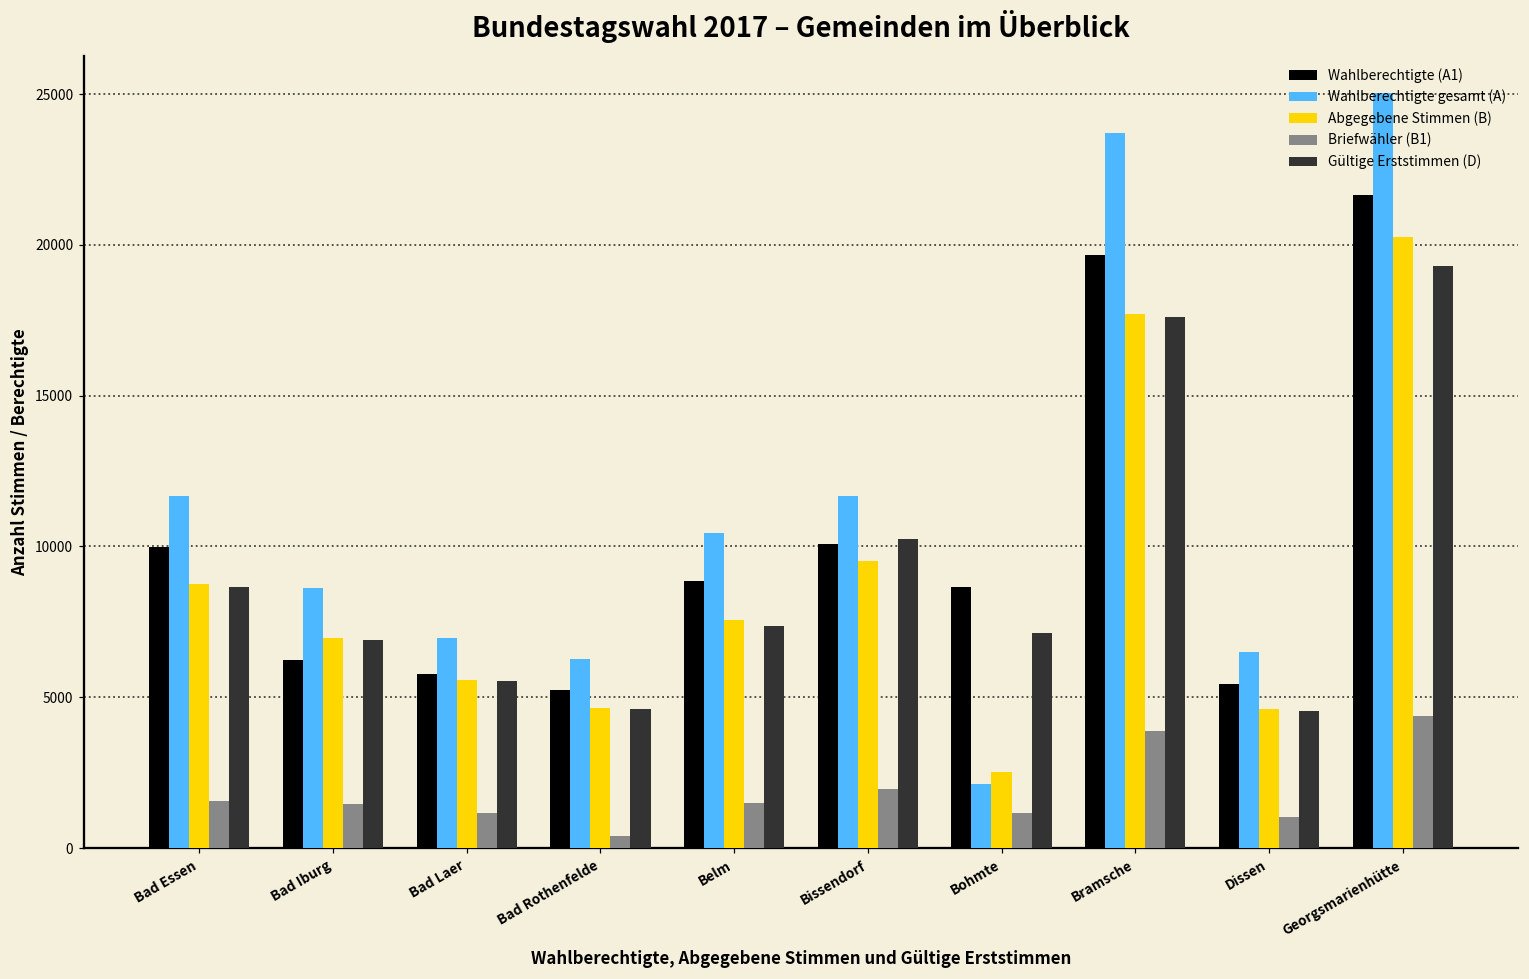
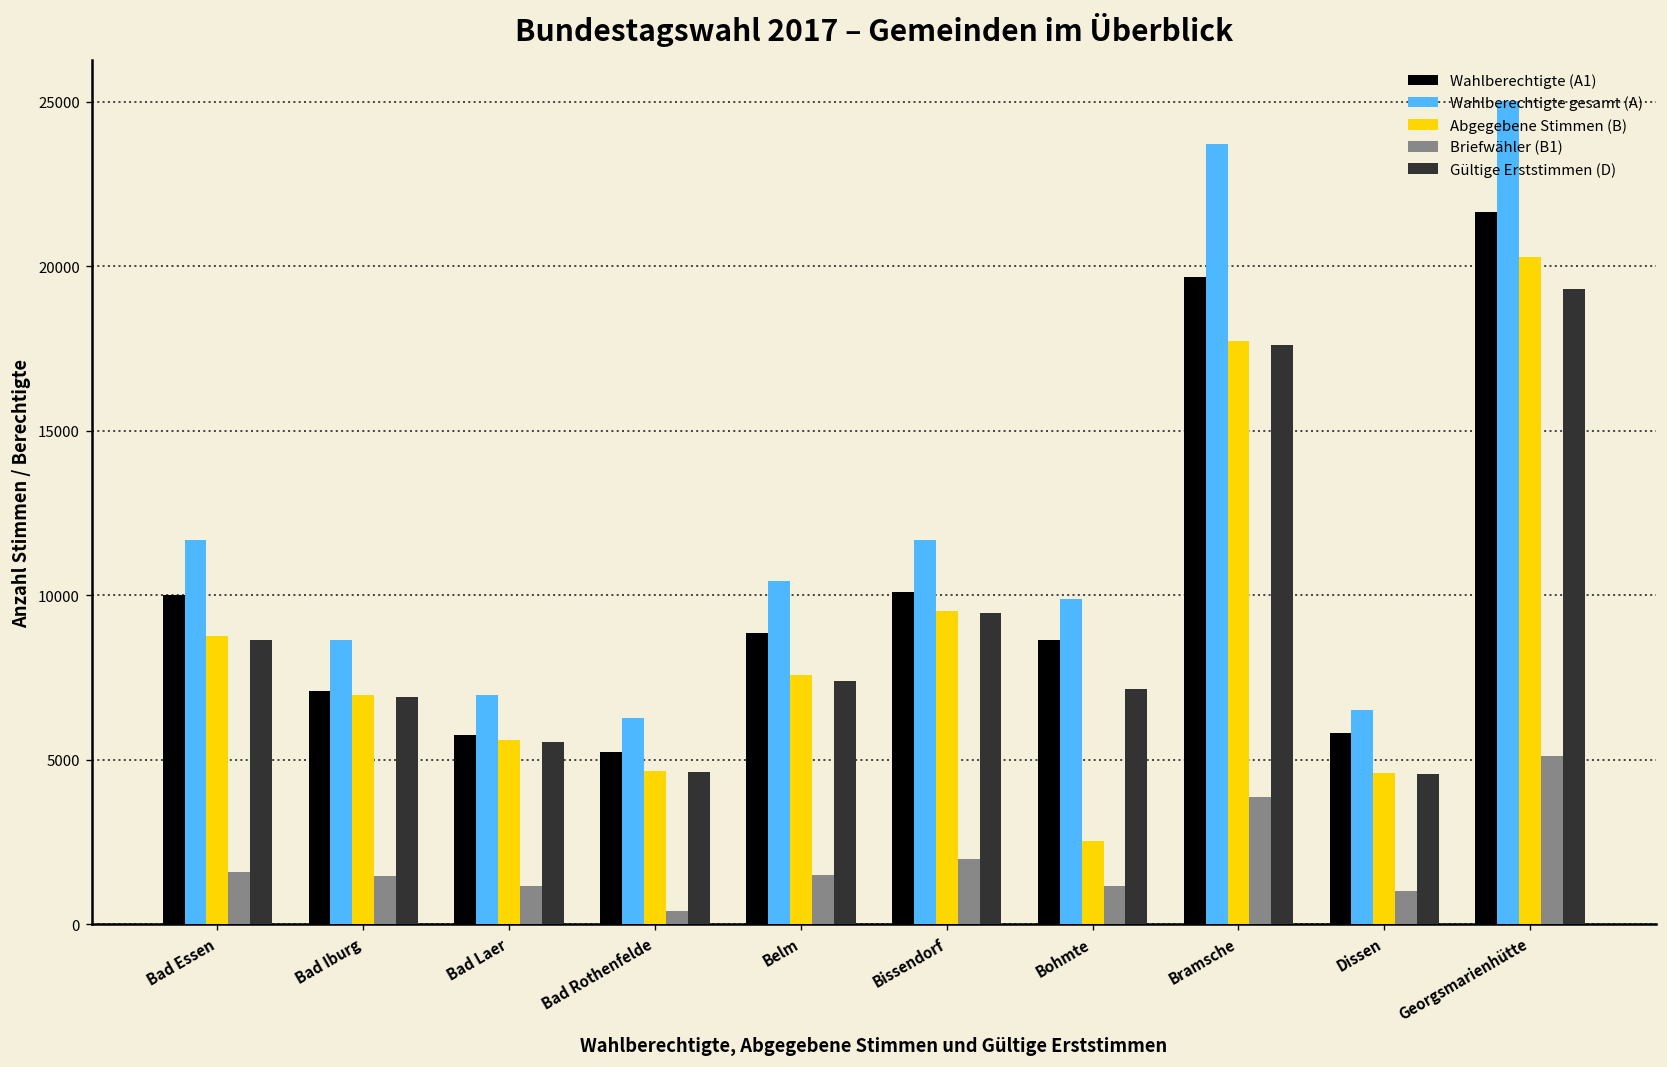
Wahlberechtigte (A1), Bad Iburg: 6300 -> 7100
Gültige Erststimmen (D), Bissendorf: 10300 -> 9400
Wahlberechtigte gesamt (A), Bohmte: 2100 -> 9900
Wahlberechtigte (A1), Dissen: 5400 -> 5800
Briefwähler (B1), Georgsmarienhütte: 4400 -> 5100
